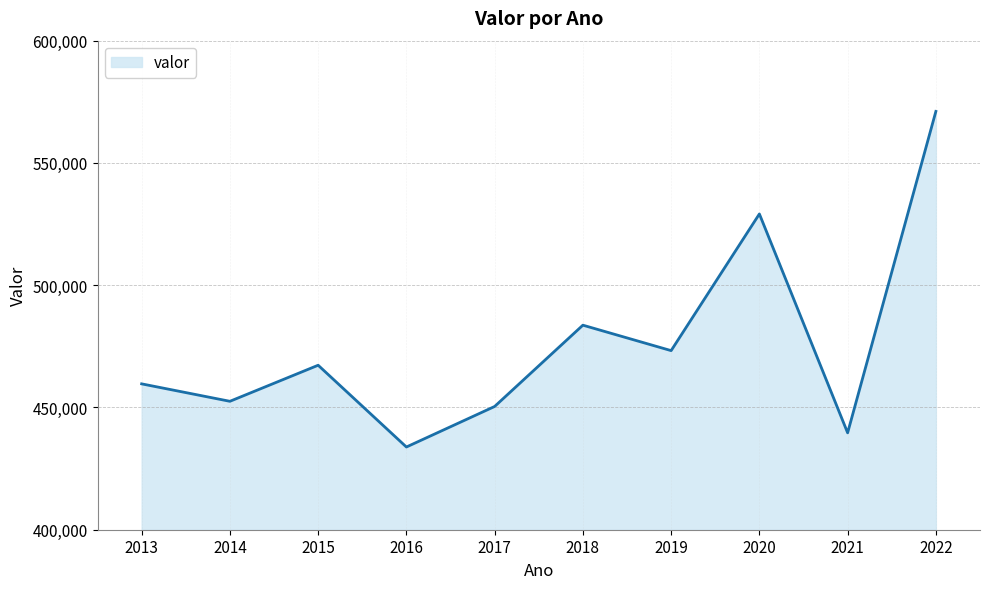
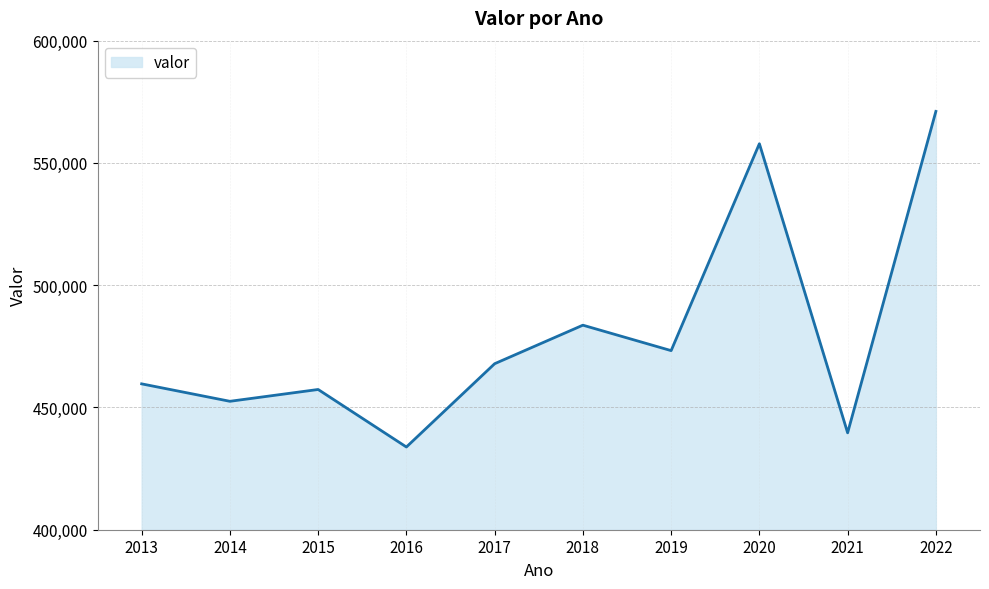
2015: 467,000 -> 457,000
2017: 450,000 -> 468,000
2020: 529,000 -> 558,000
